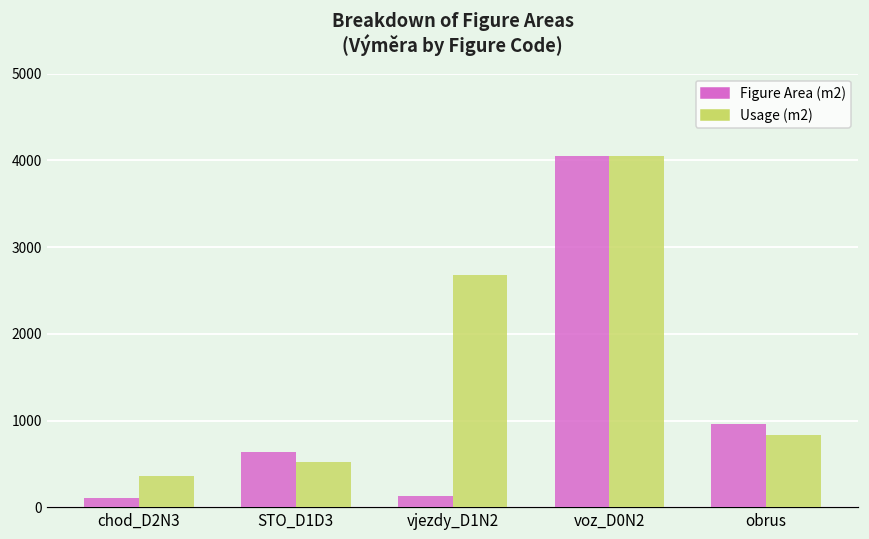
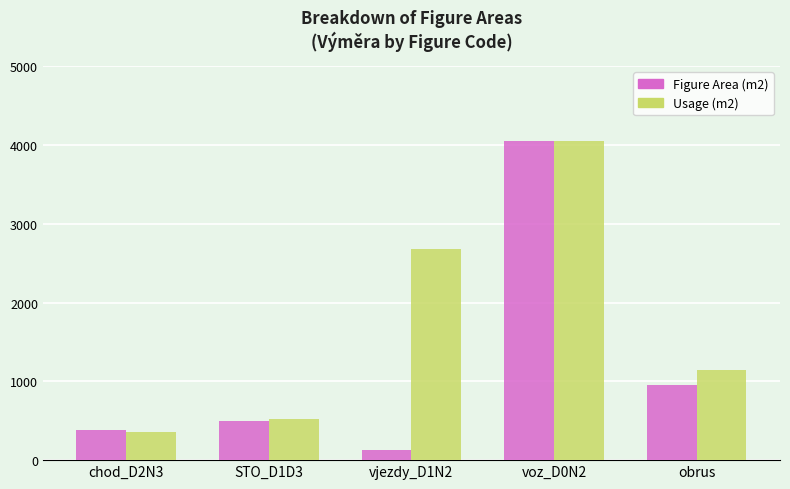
Figure Area (m2), chod_D2N3: 100 -> 400
Figure Area (m2), STO_D1D3: 600 -> 500
Usage (m2), obrus: 800 -> 1200
